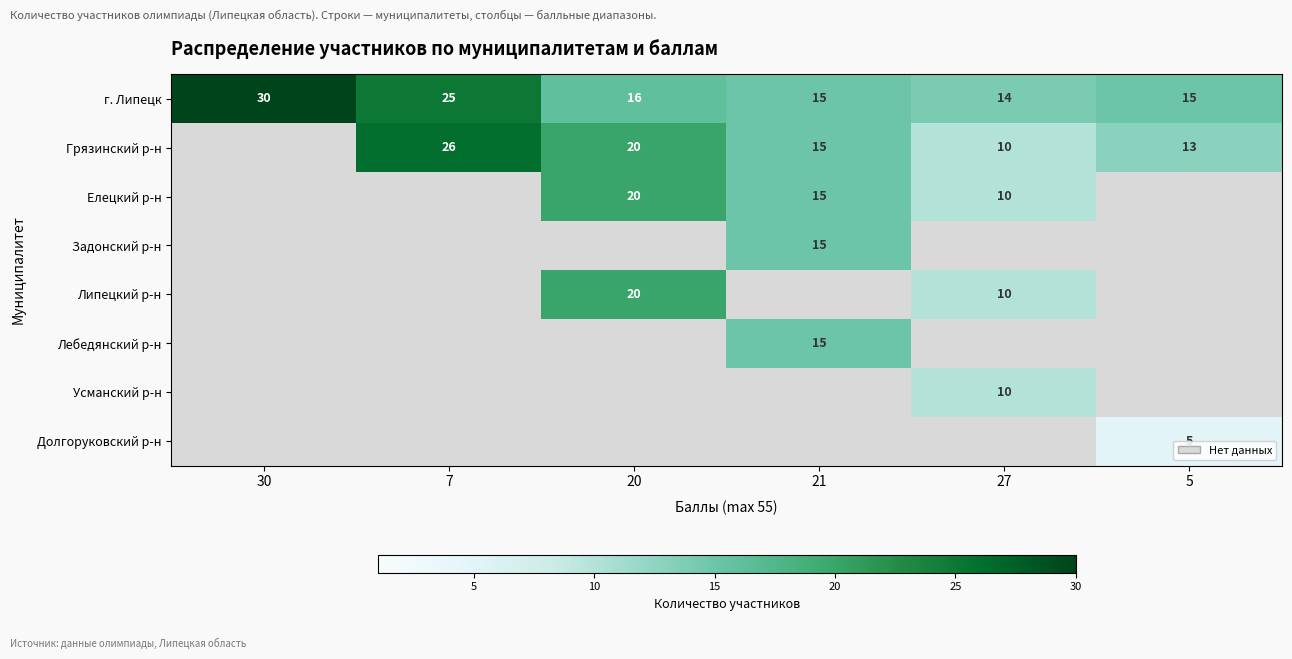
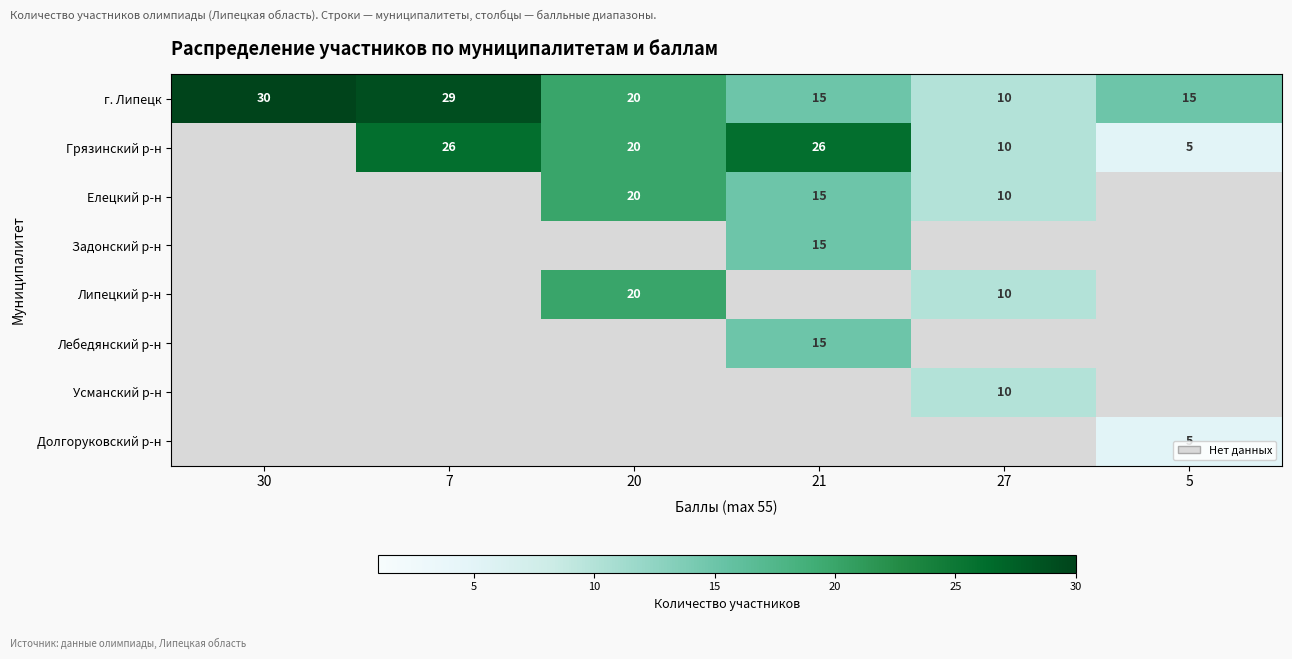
г. Липецк, 7: 25 -> 29
г. Липецк, 20: 16 -> 20
г. Липецк, 27: 14 -> 10
Грязинский р-н, 21: 15 -> 26
Грязинский р-н, 5: 13 -> 5
